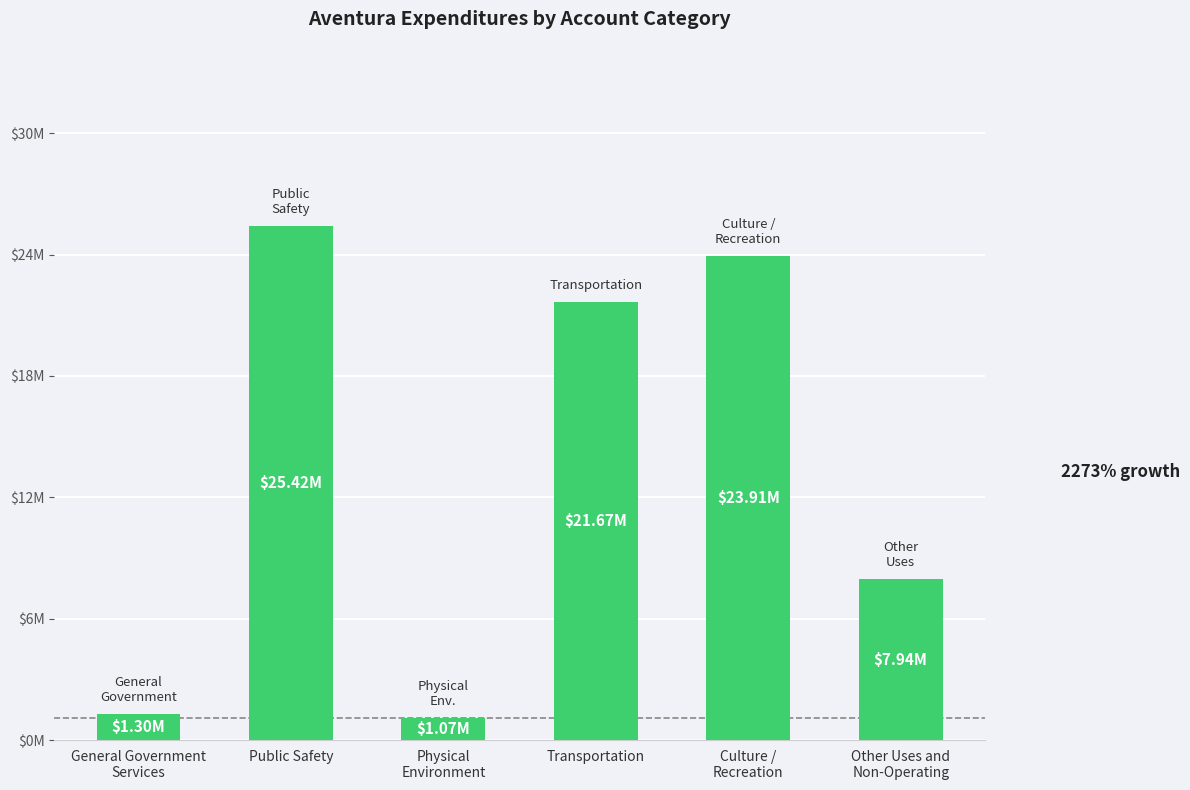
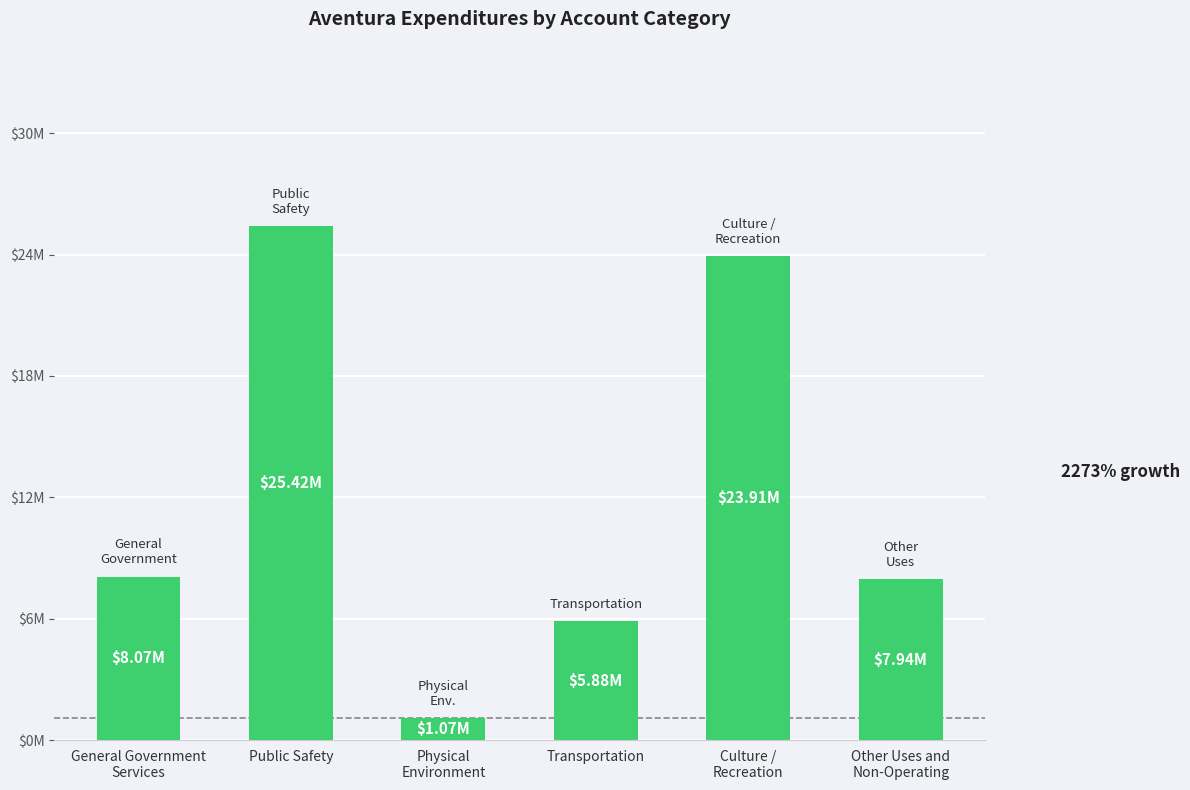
General Government Services: $1.30M -> $8.07M
Transportation: $21.67M -> $5.88M
